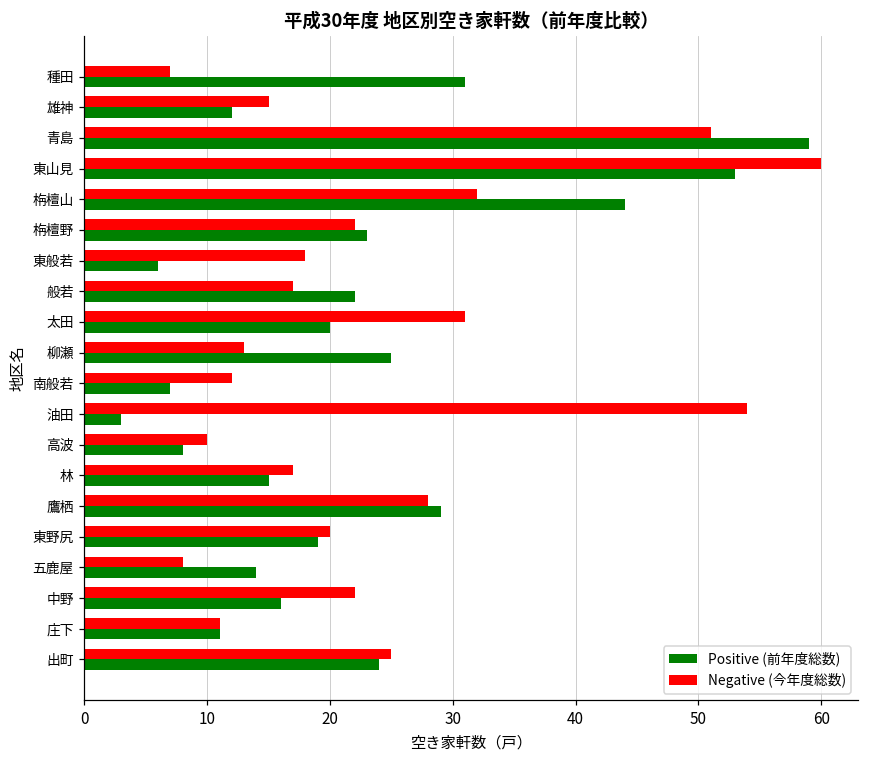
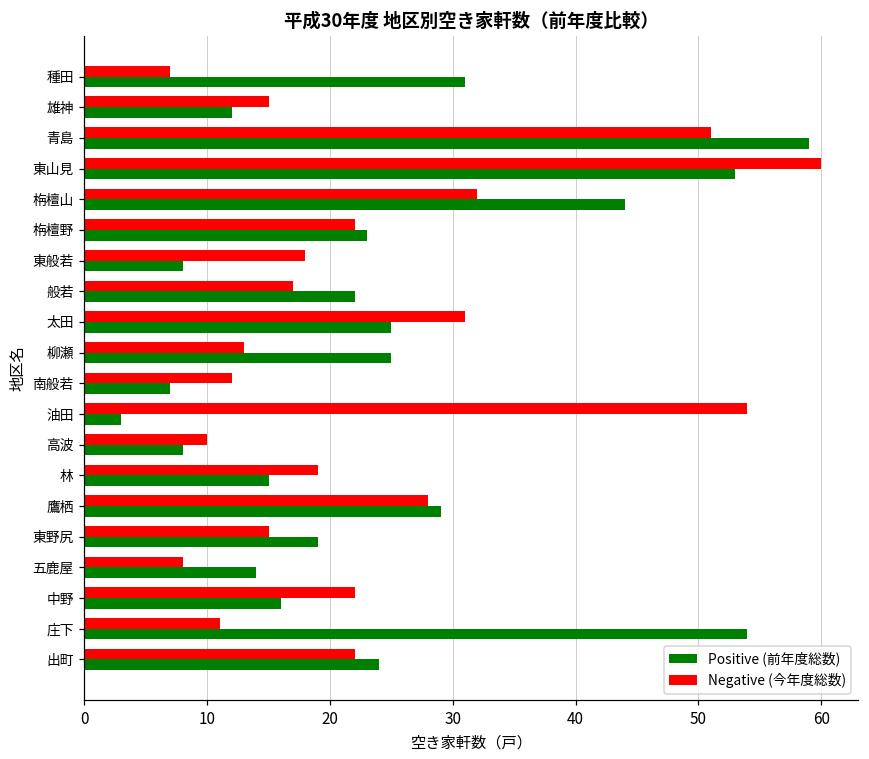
Positive (前年度総数), 東般若: 6 -> 8
Positive (前年度総数), 太田: 20 -> 25
Negative (今年度総数), 林: 17 -> 19
Negative (今年度総数), 東野尻: 20 -> 15
Positive (前年度総数), 庄下: 11 -> 54
Negative (今年度総数), 出町: 25 -> 22
